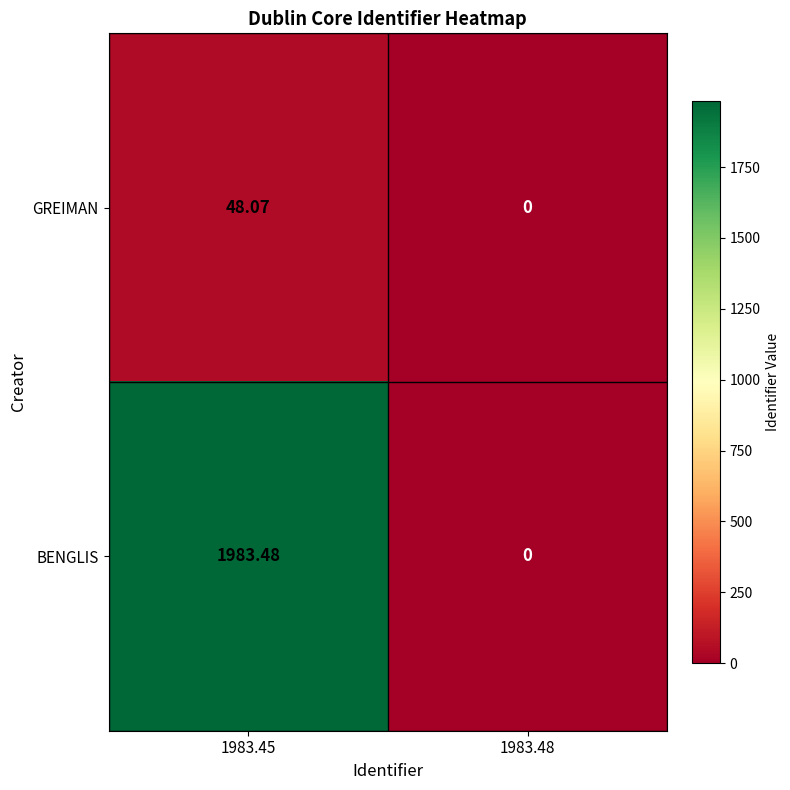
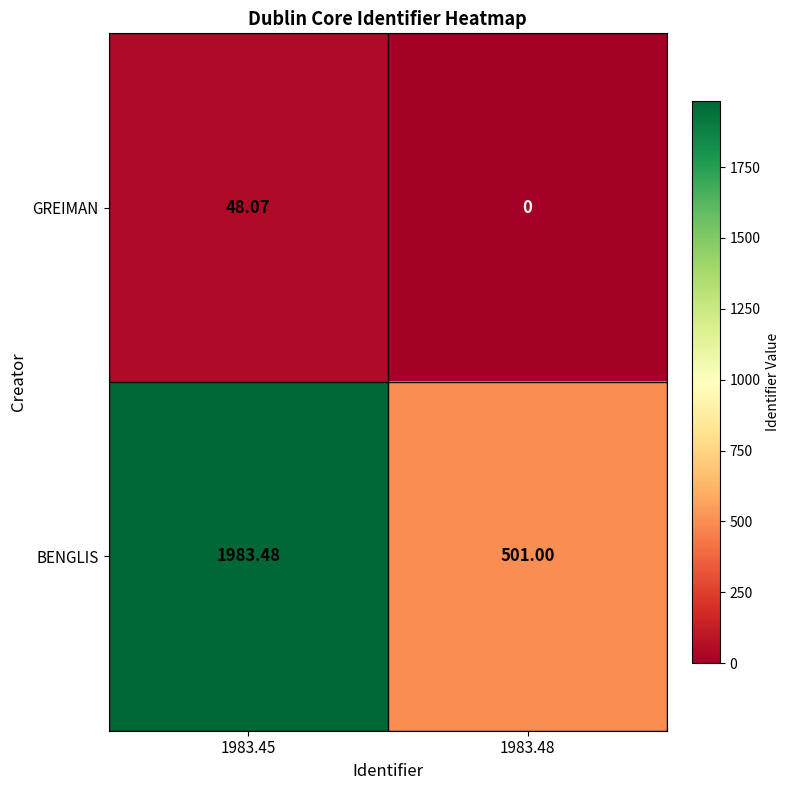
BENGLIS, 1983.48: 0 -> 501.00
